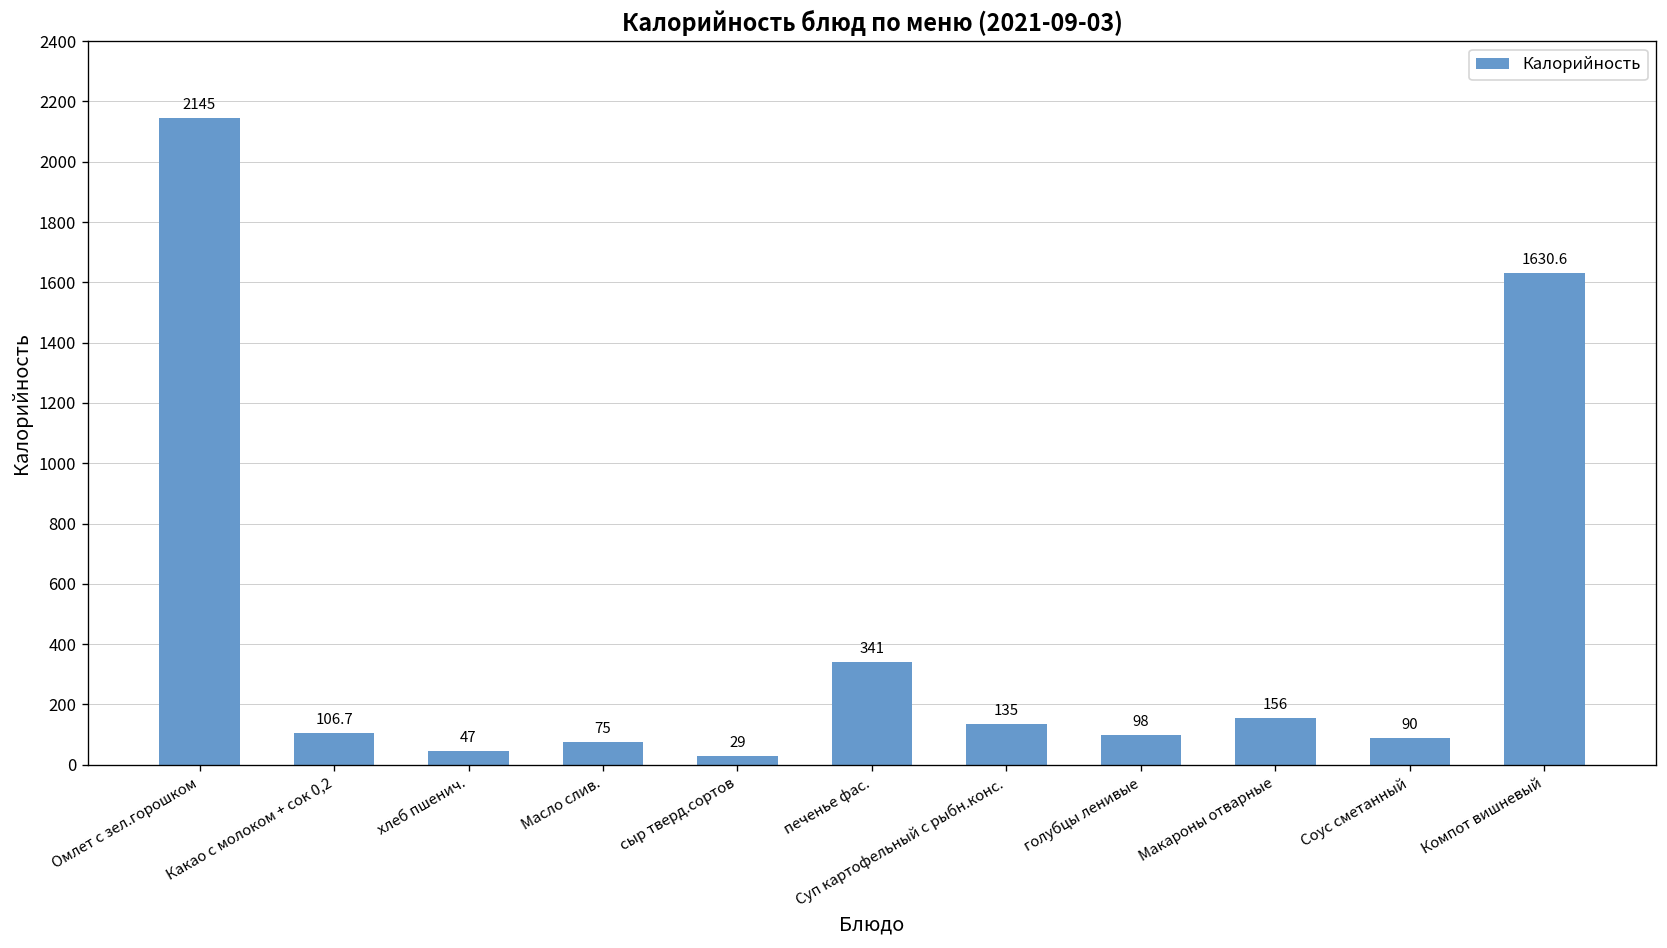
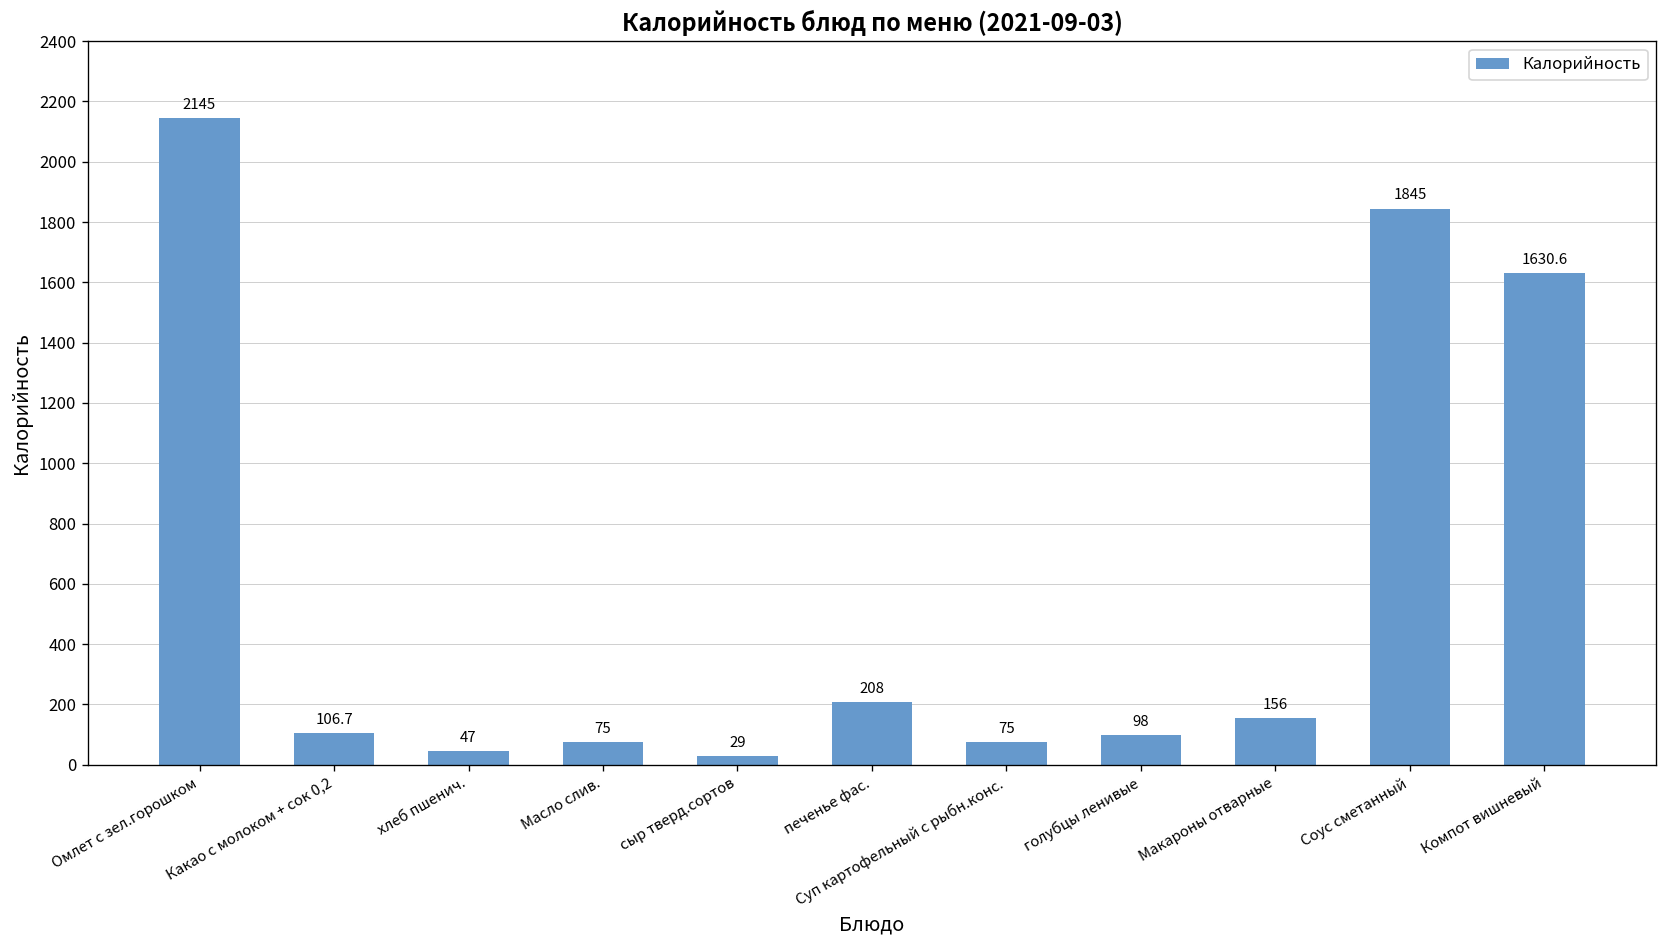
печенье фас.: 341 -> 208
Суп картофельный с рыбн.конс.: 135 -> 75
Соус сметанный: 90 -> 1845
